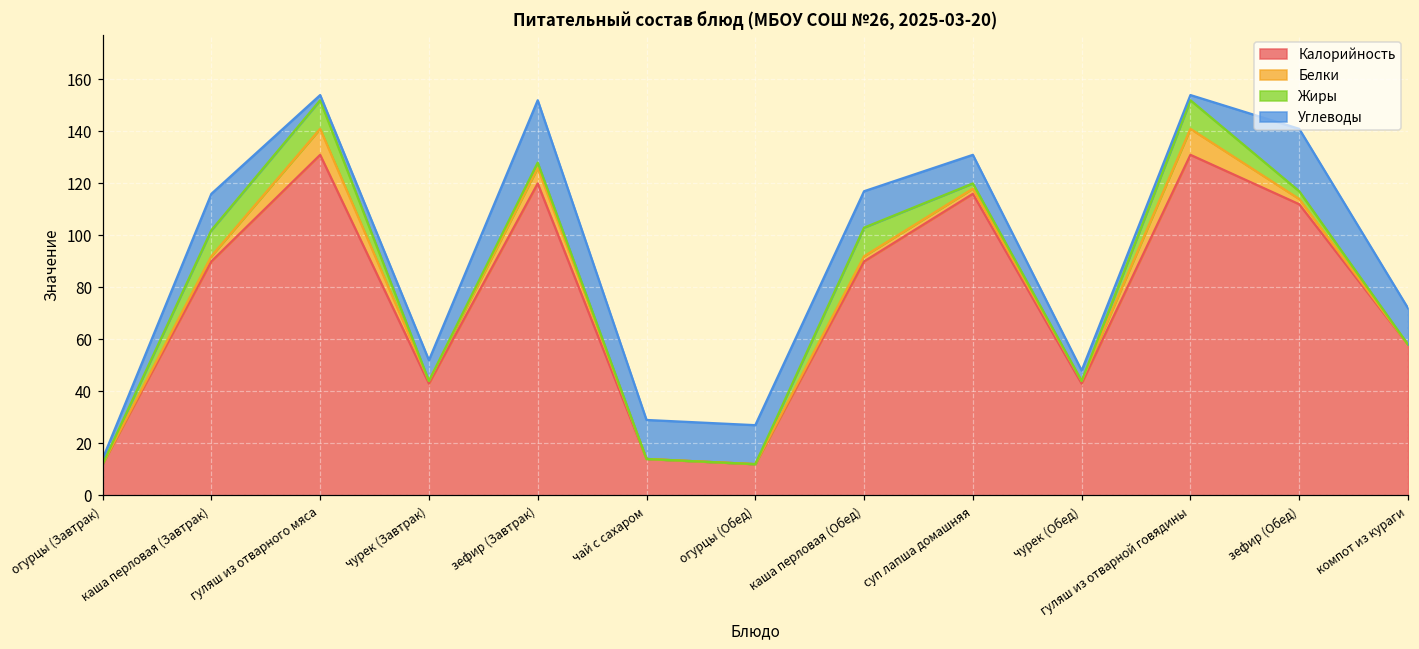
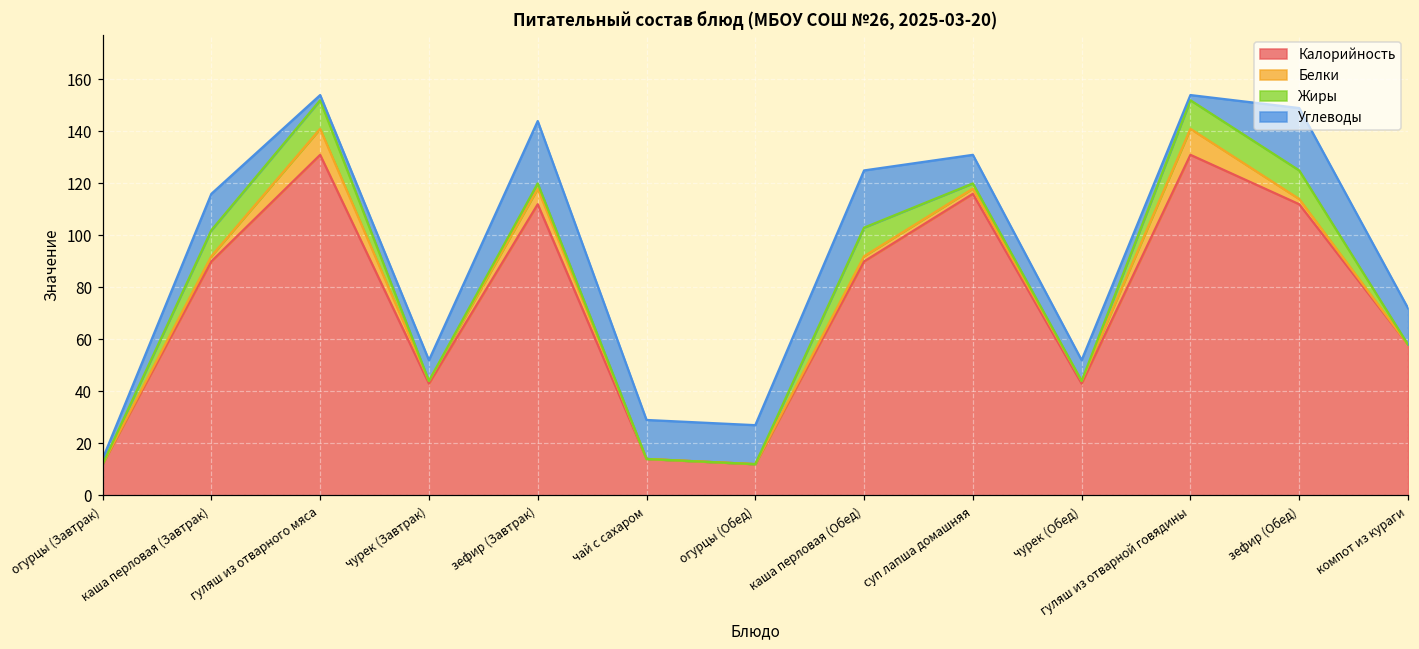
Калорийность, зефир (Завтрак): 120 -> 112
Углеводы, каша перловая (Обед): 14 -> 22
Углеводы, чурек (Обед): 4 -> 8
Жиры, зефир (Обед): 3 -> 11
